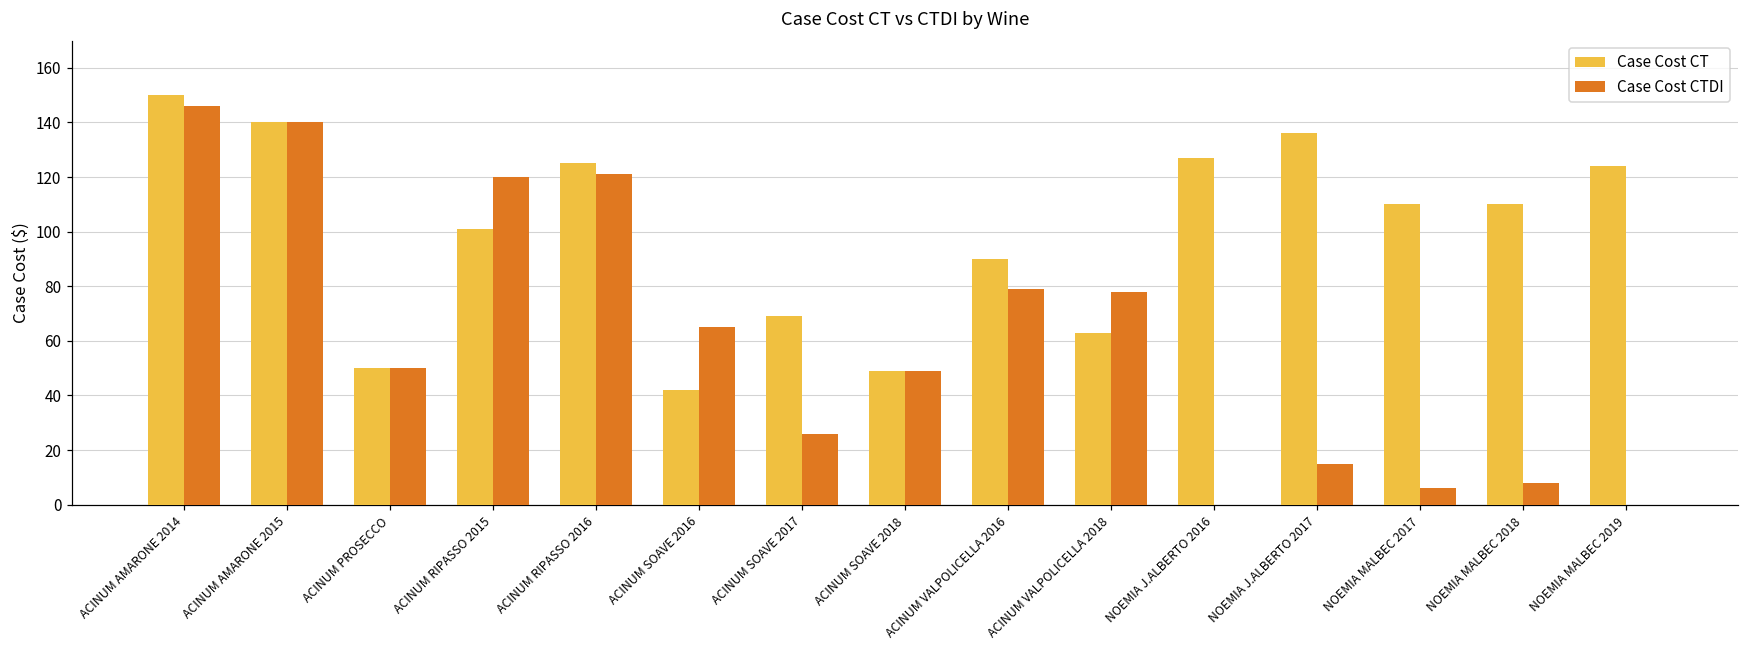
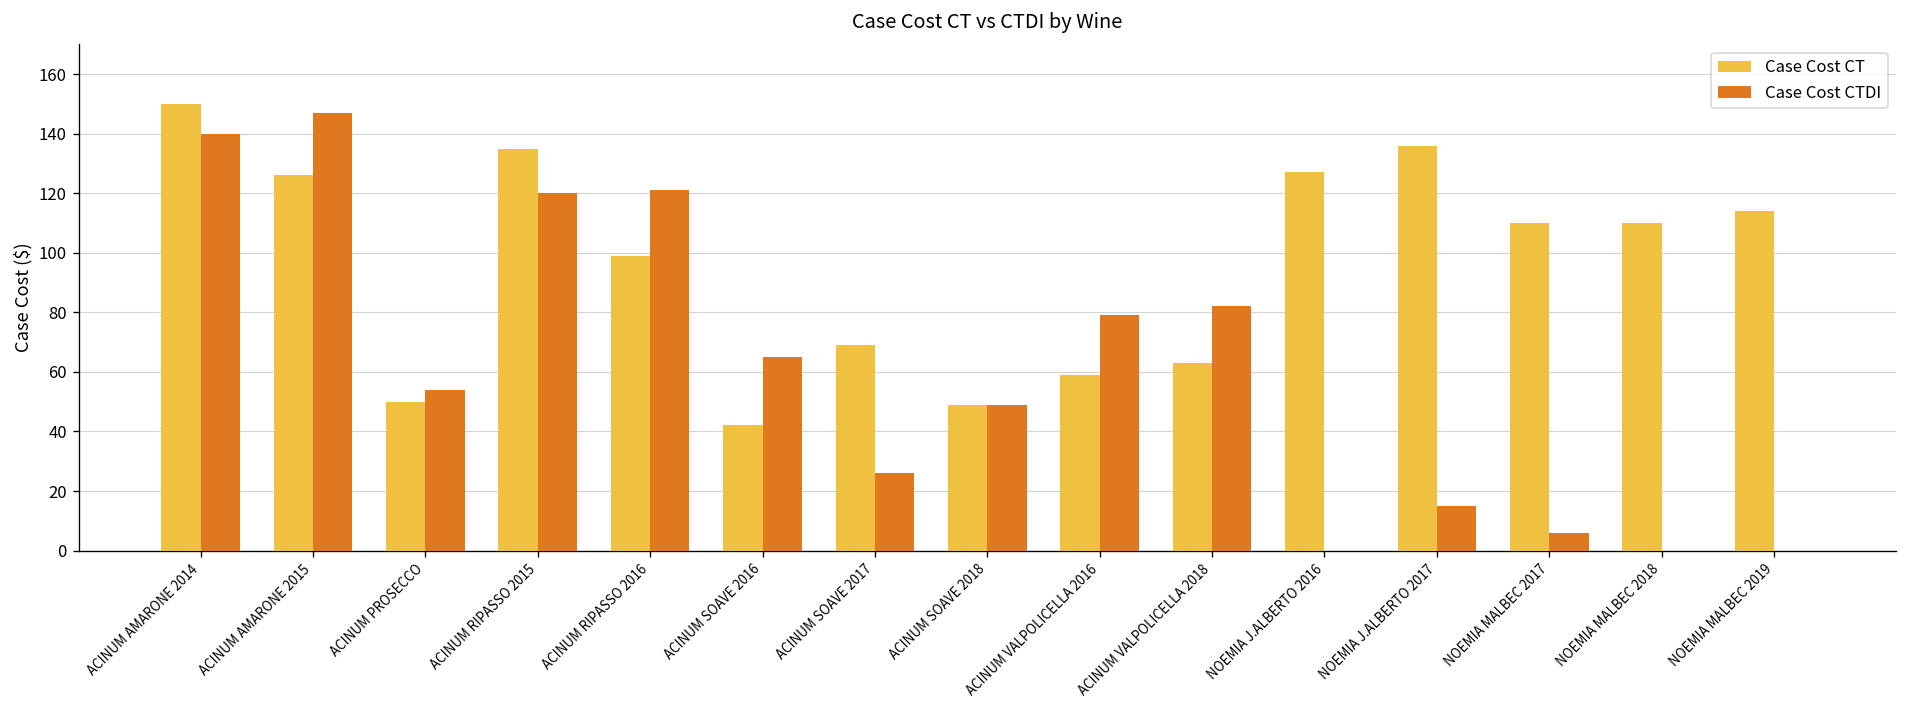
Case Cost CTDI, ACINUM AMARONE 2014: 146 -> 140
Case Cost CT, ACINUM AMARONE 2015: 140 -> 126
Case Cost CTDI, ACINUM AMARONE 2015: 140 -> 147
Case Cost CTDI, ACINUM PROSECCO: 50 -> 54
Case Cost CT, ACINUM RIPASSO 2015: 101 -> 135
Case Cost CT, ACINUM RIPASSO 2016: 125 -> 99
Case Cost CT, ACINUM VALPOLICELLA 2016: 90 -> 59
Case Cost CTDI, ACINUM VALPOLICELLA 2018: 78 -> 82
Case Cost CTDI, NOEMIA MALBEC 2018: 8 -> 0
Case Cost CT, NOEMIA MALBEC 2019: 124 -> 114
